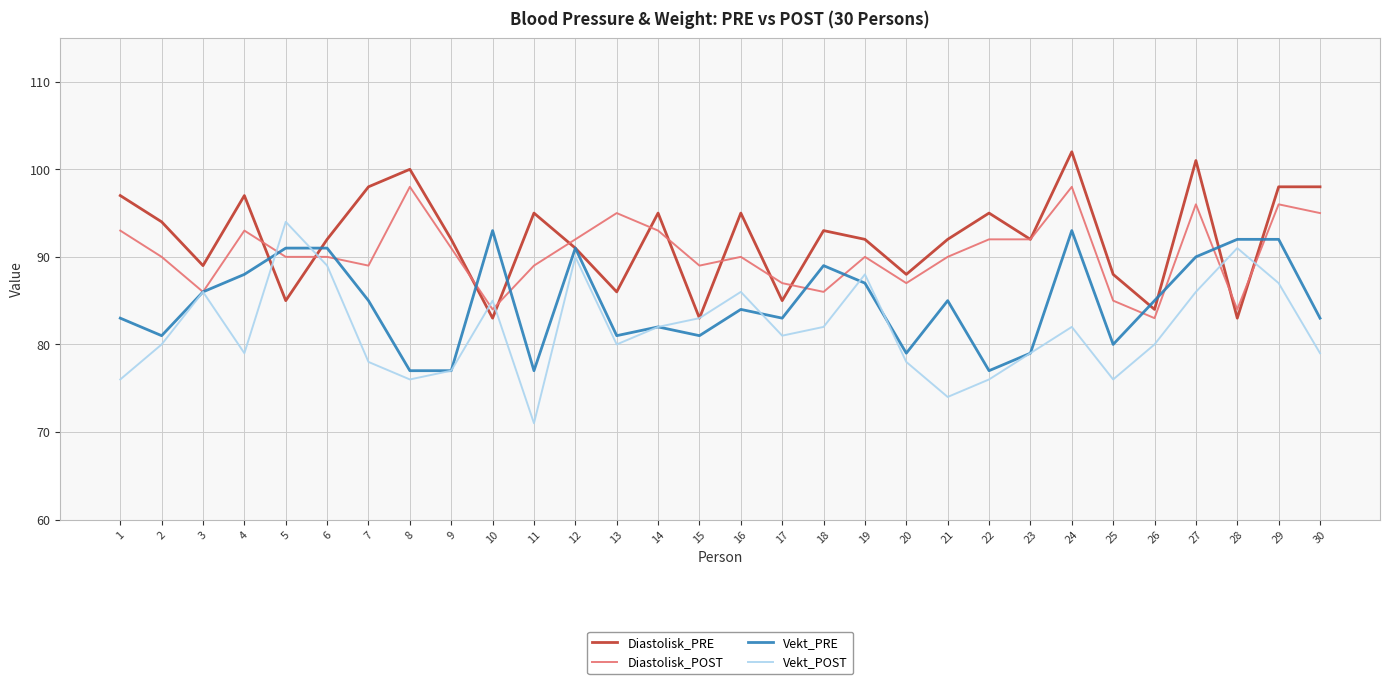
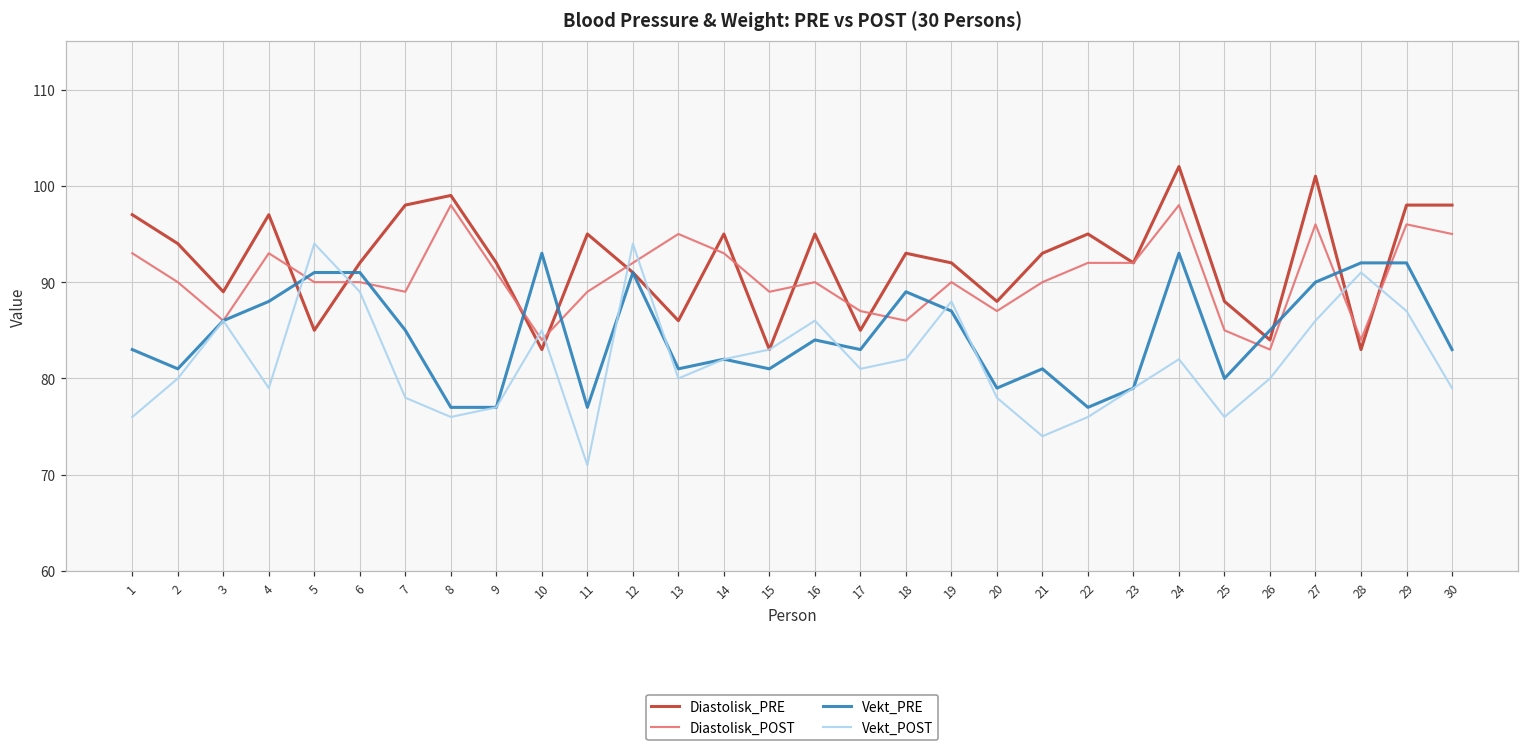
Diastolisk_PRE, 8: 100 -> 99
Vekt_POST, 12: 90 -> 94
Diastolisk_PRE, 21: 92 -> 93
Vekt_PRE, 21: 85 -> 81
